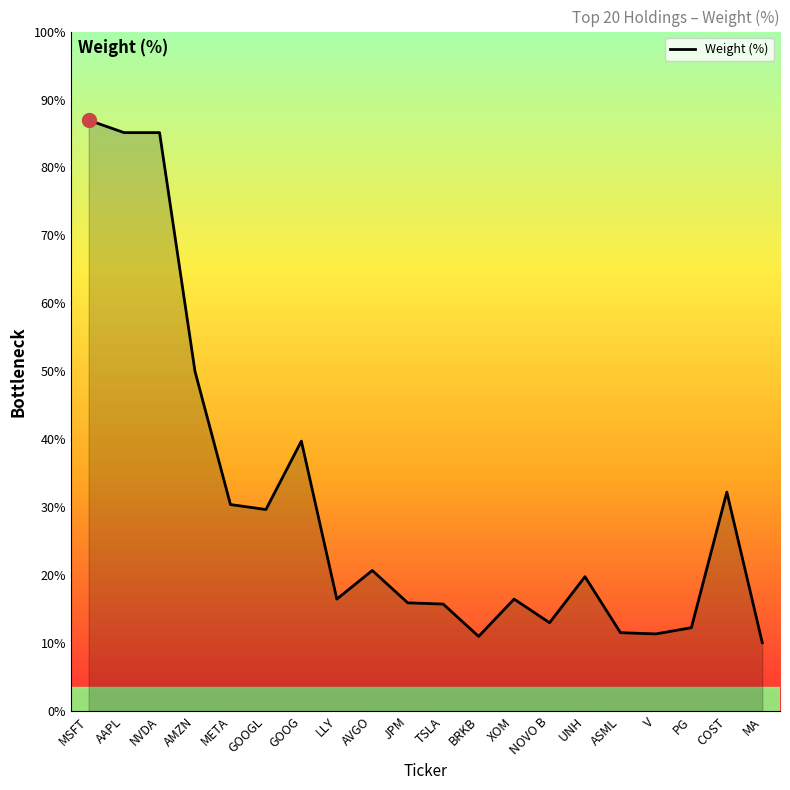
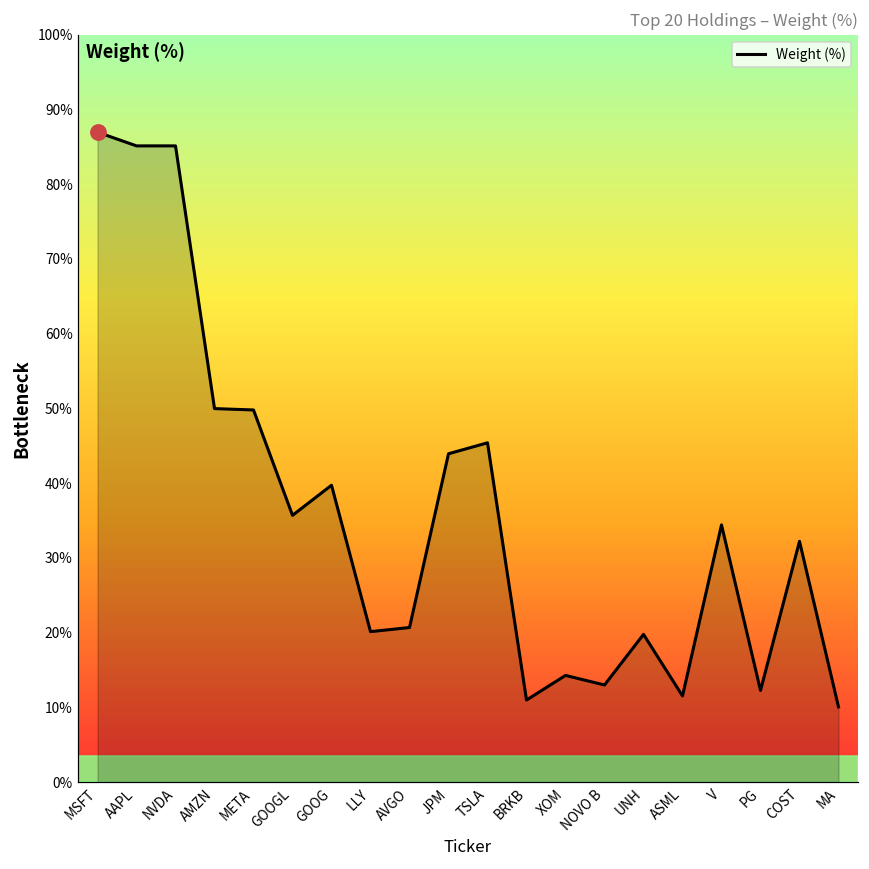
Weight (%), META: 30% -> 50%
Weight (%), GOOGL: 30% -> 36%
Weight (%), LLY: 16% -> 20%
Weight (%), JPM: 16% -> 44%
Weight (%), TSLA: 16% -> 45%
Weight (%), XOM: 16% -> 14%
Weight (%), V: 11% -> 34%
